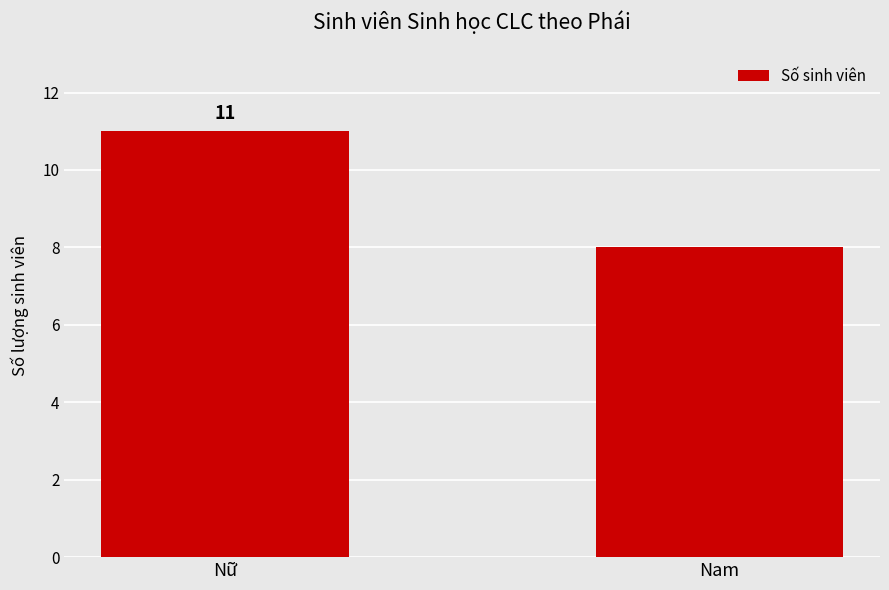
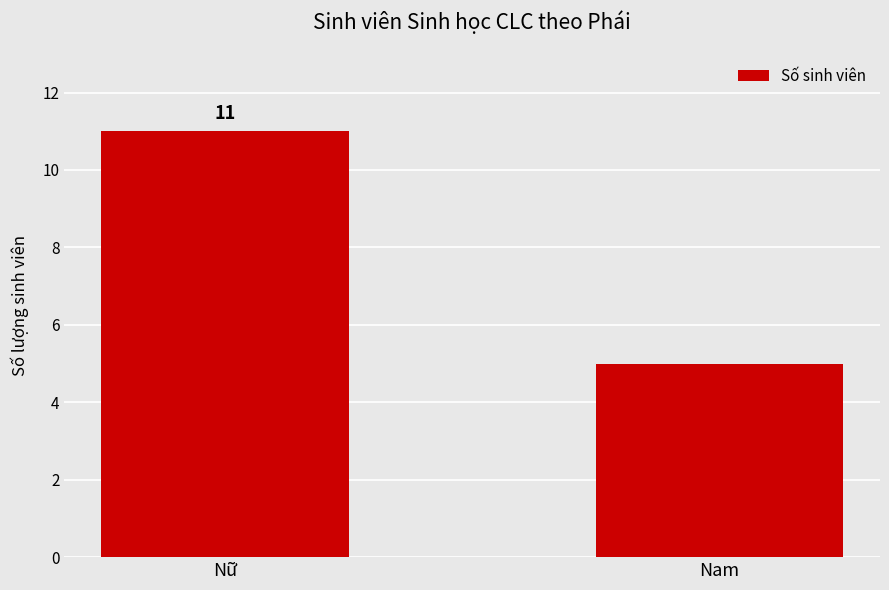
Nam: 8 -> 5
